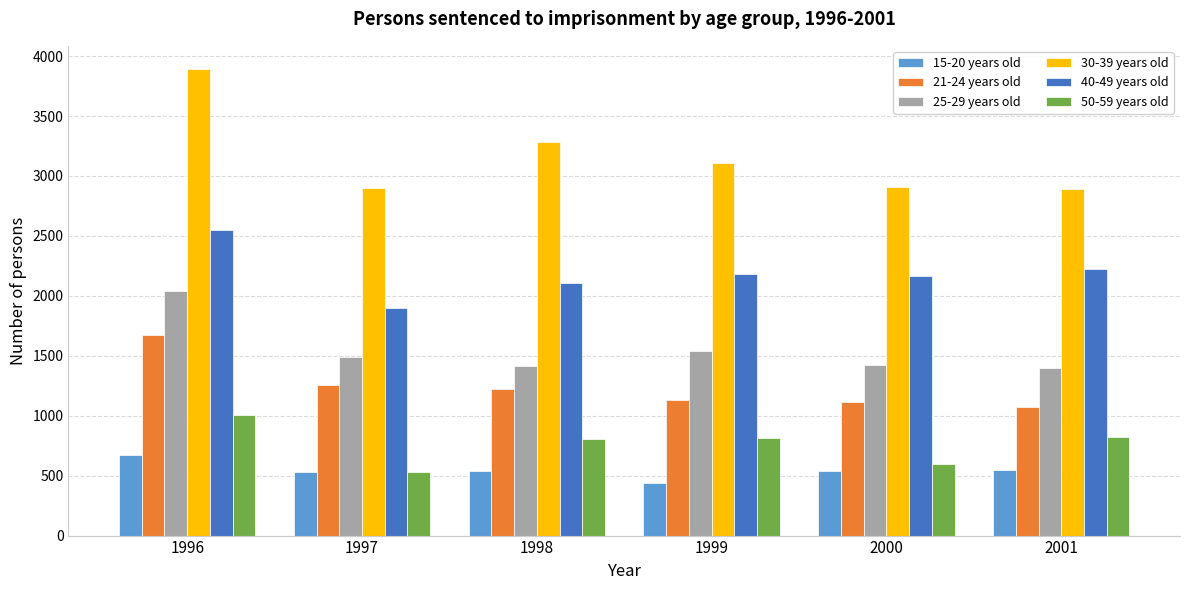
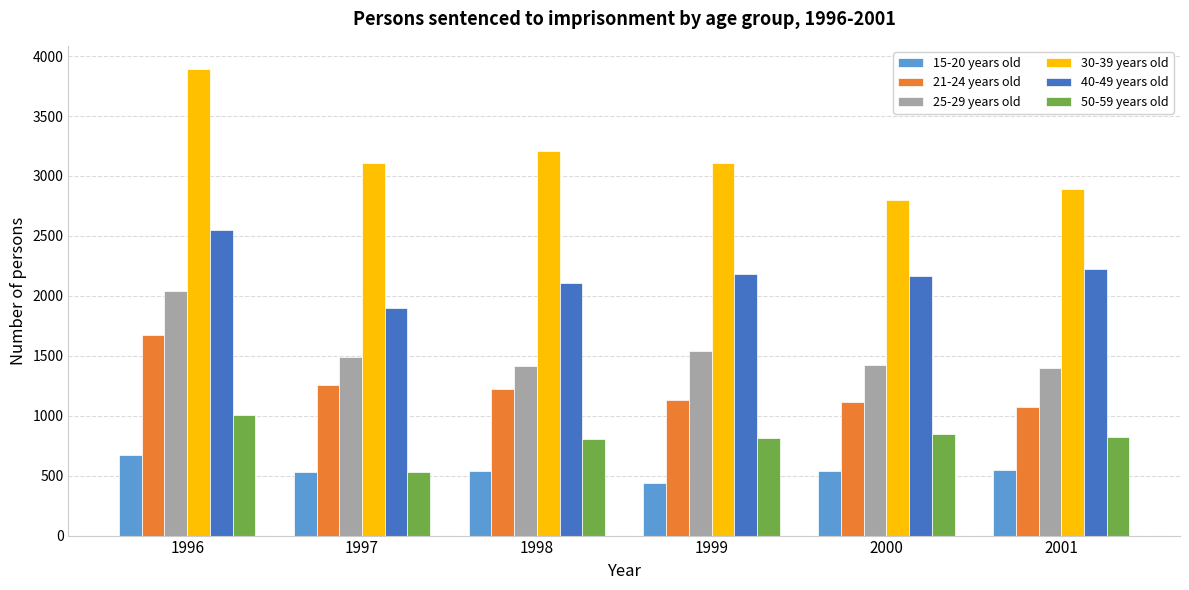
30-39 years old, 1997: 2900 -> 3110
30-39 years old, 1998: 3290 -> 3210
30-39 years old, 2000: 2910 -> 2800
50-59 years old, 2000: 600 -> 850
